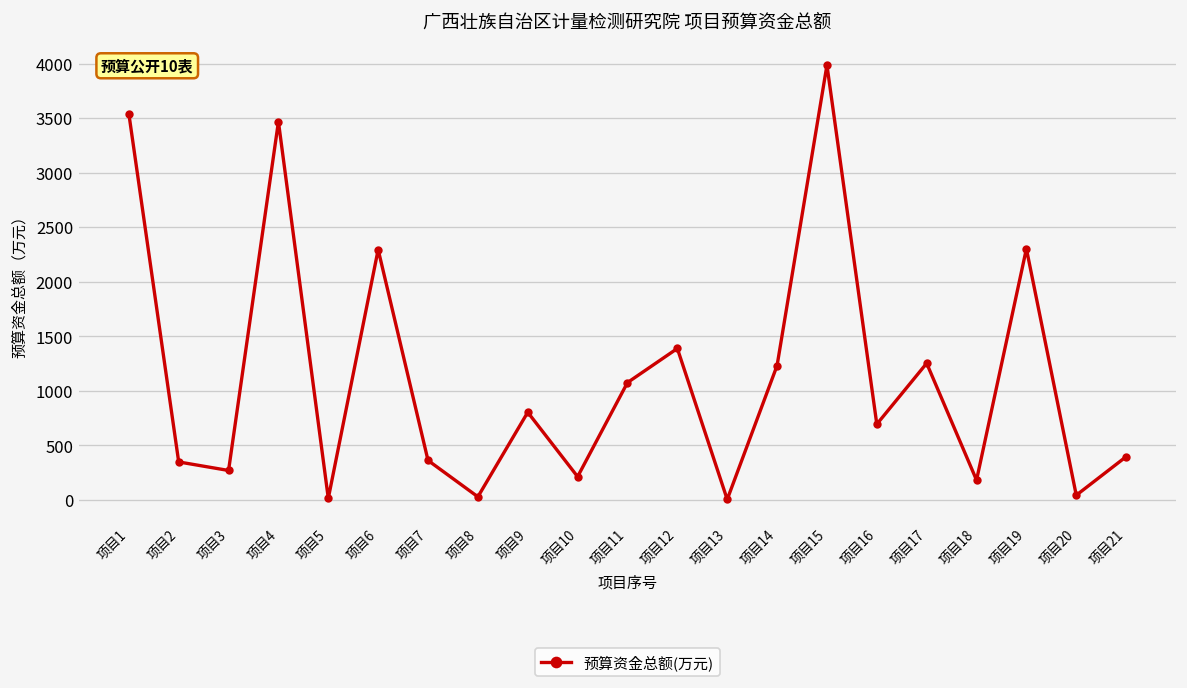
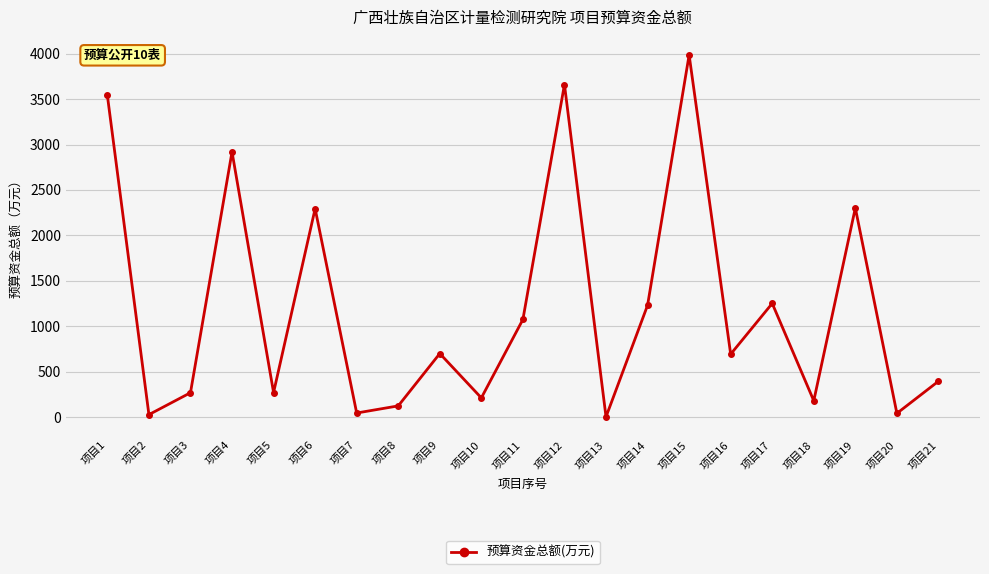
项目2: 300 -> 0
项目4: 3500 -> 2900
项目5: 0 -> 300
项目7: 400 -> 0
项目8: 0 -> 100
项目9: 800 -> 700
项目12: 1400 -> 3700
